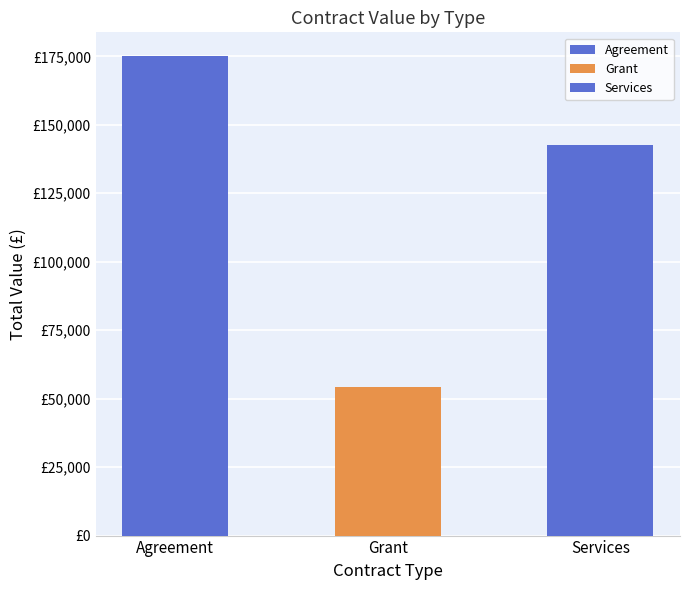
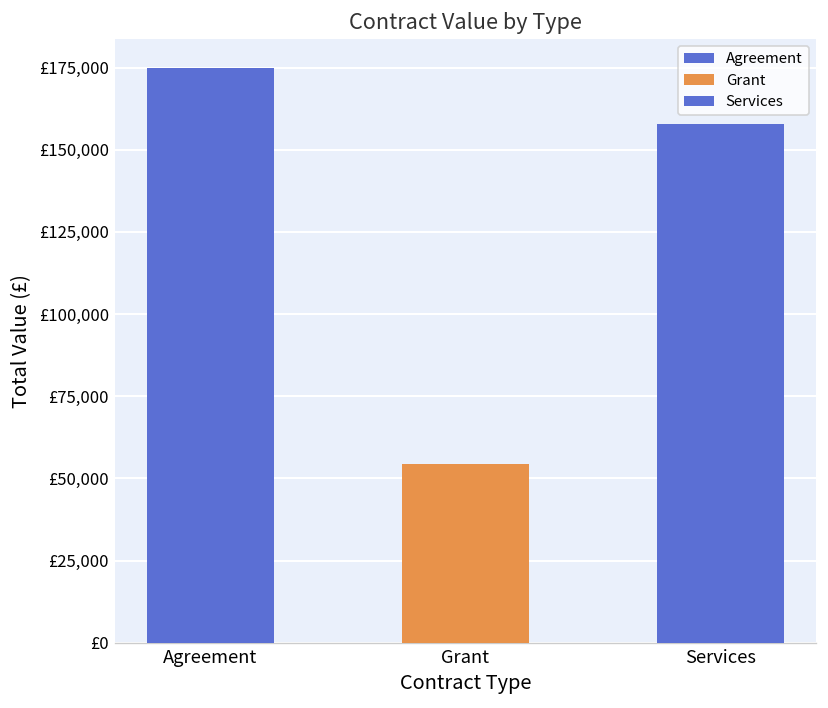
Services: £143,000 -> £158,000
